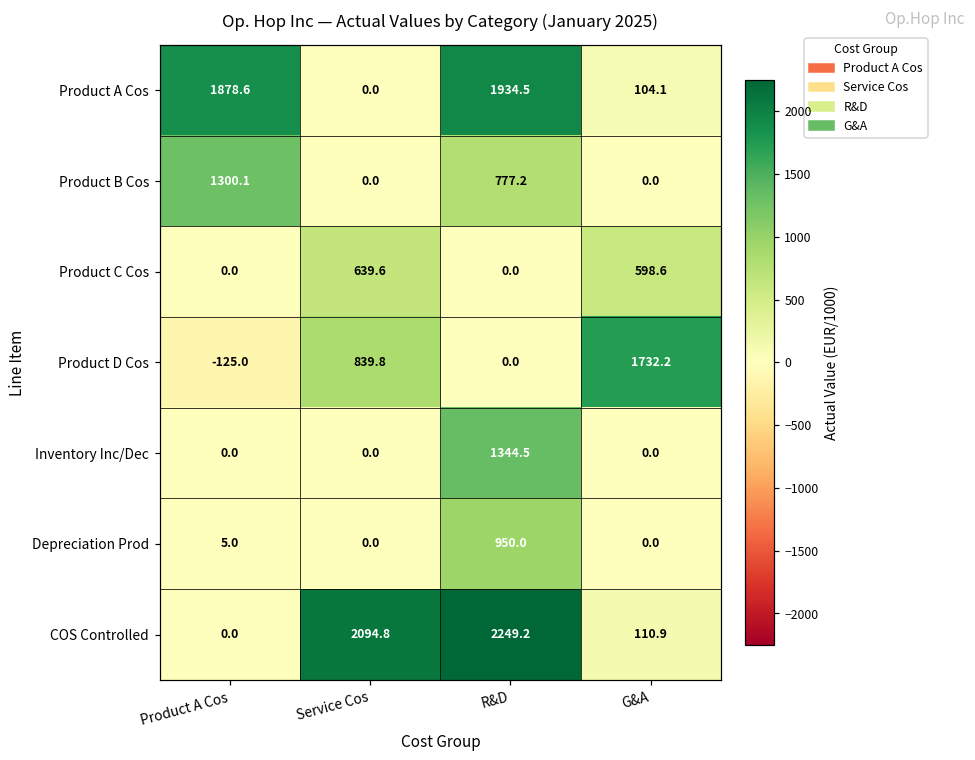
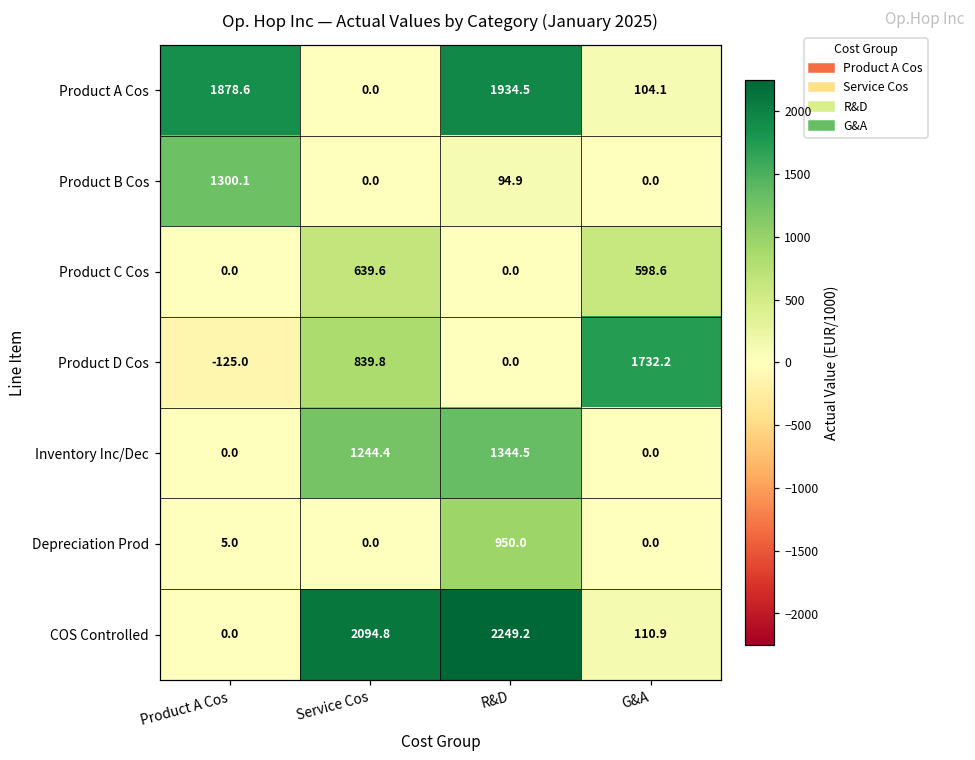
Product B Cos, R&D: 777.2 -> 94.9
Inventory Inc/Dec, Service Cos: 0.0 -> 1244.4
